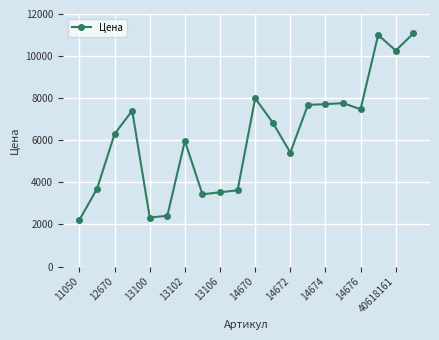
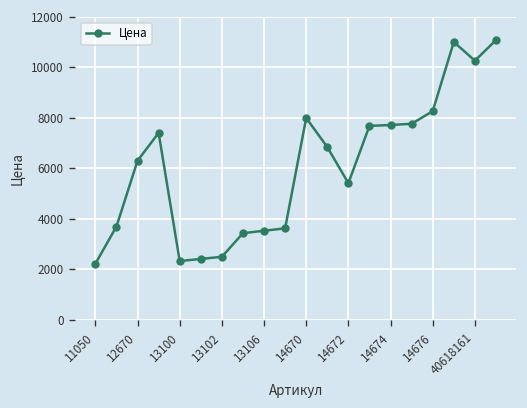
13102: 6000 -> 2500
14676: 7500 -> 8300
